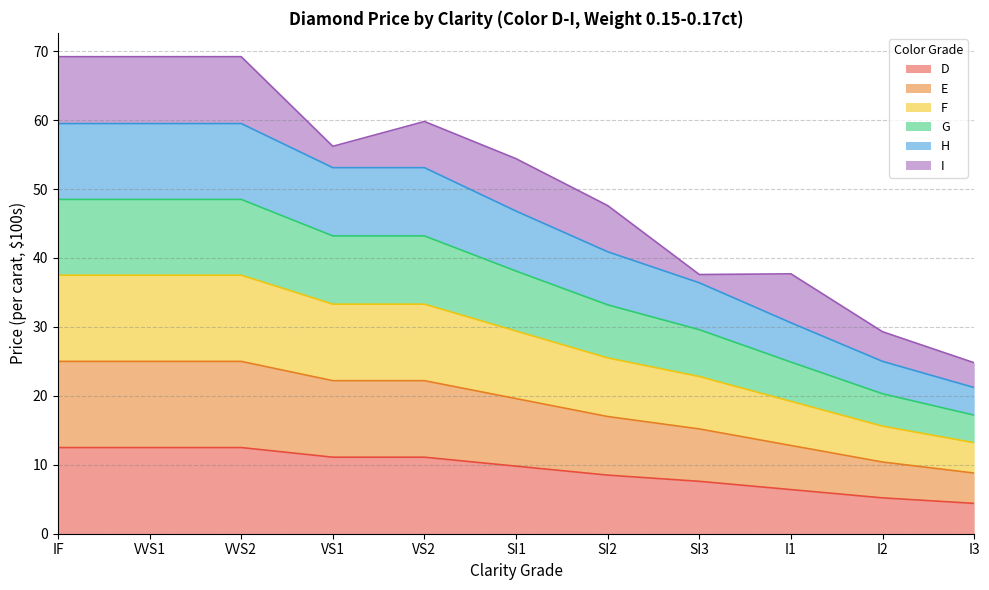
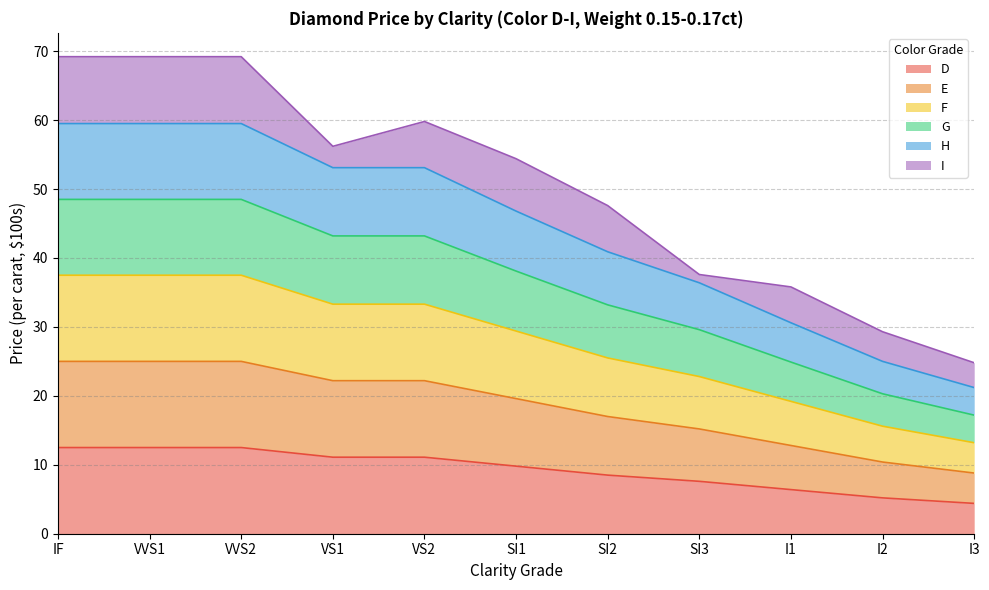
I, I1: 7 -> 5
